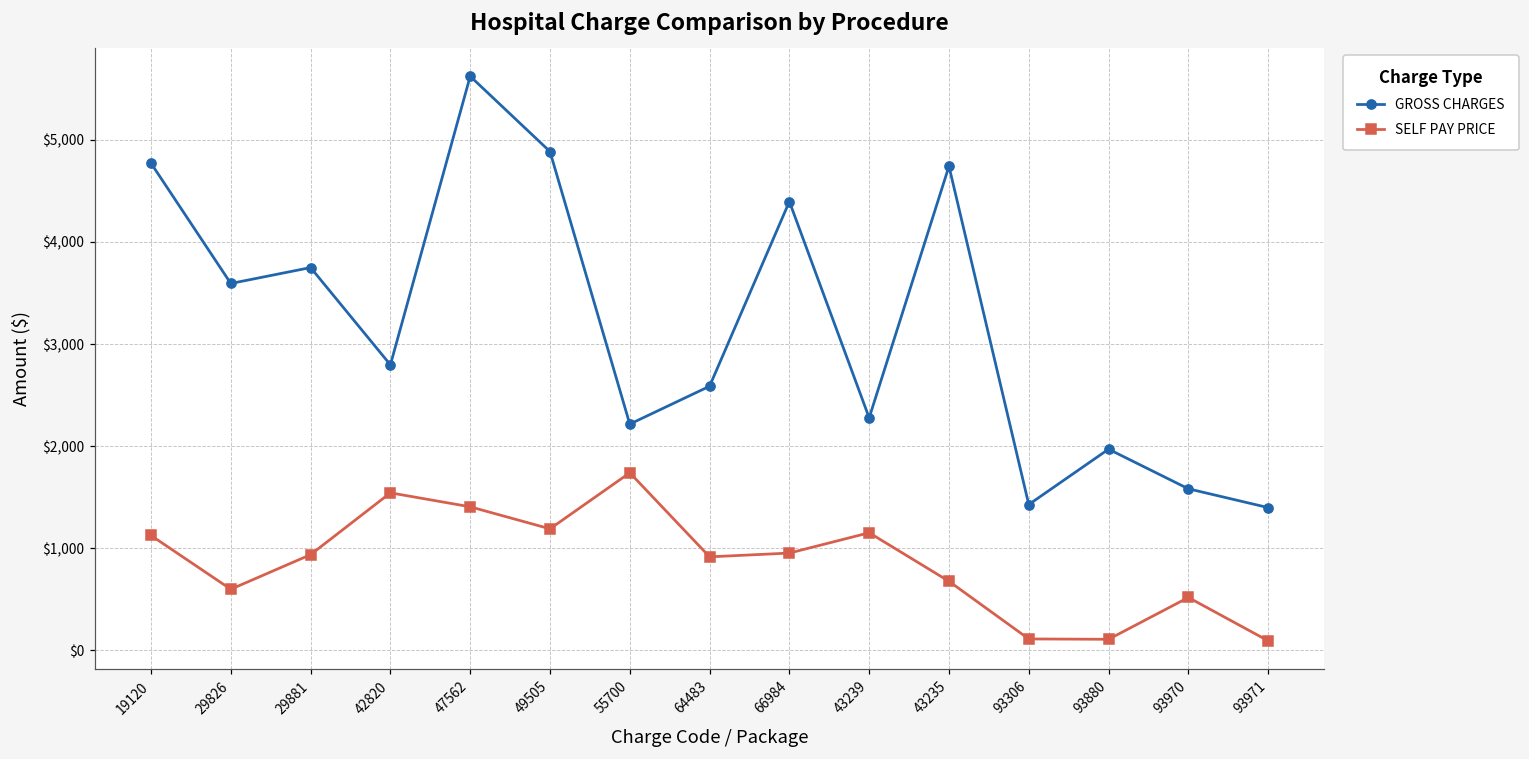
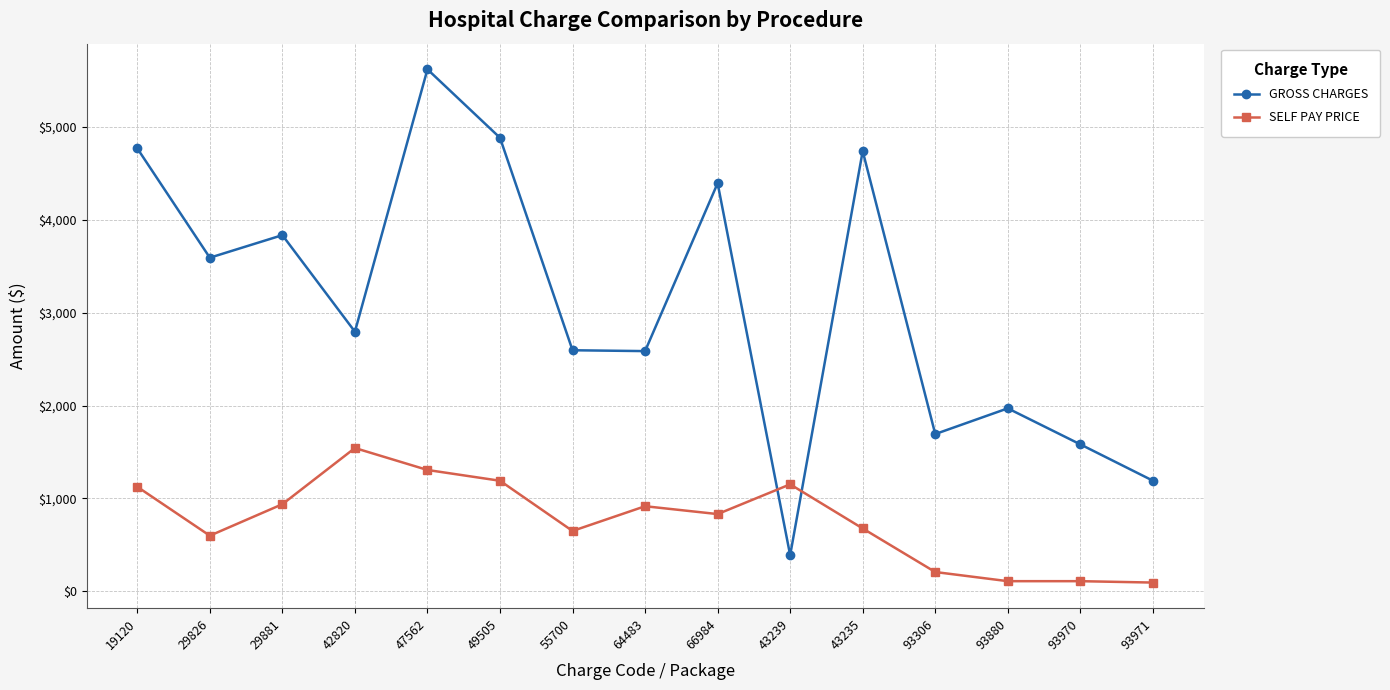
GROSS CHARGES, 29881: $3,700 -> $3,800
SELF PAY PRICE, 47562: $1,400 -> $1,300
GROSS CHARGES, 55700: $2,200 -> $2,600
SELF PAY PRICE, 55700: $1,700 -> $600
SELF PAY PRICE, 66984: $1,000 -> $800
GROSS CHARGES, 43239: $2,300 -> $400
GROSS CHARGES, 93306: $1,400 -> $1,700
SELF PAY PRICE, 93306: $100 -> $200
SELF PAY PRICE, 93970: $500 -> $100
GROSS CHARGES, 93971: $1,400 -> $1,200
